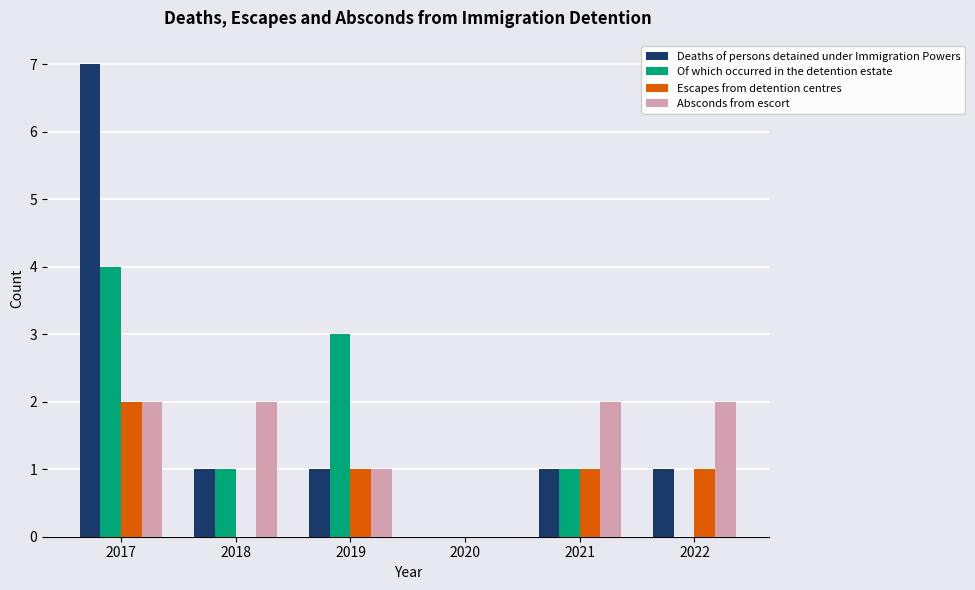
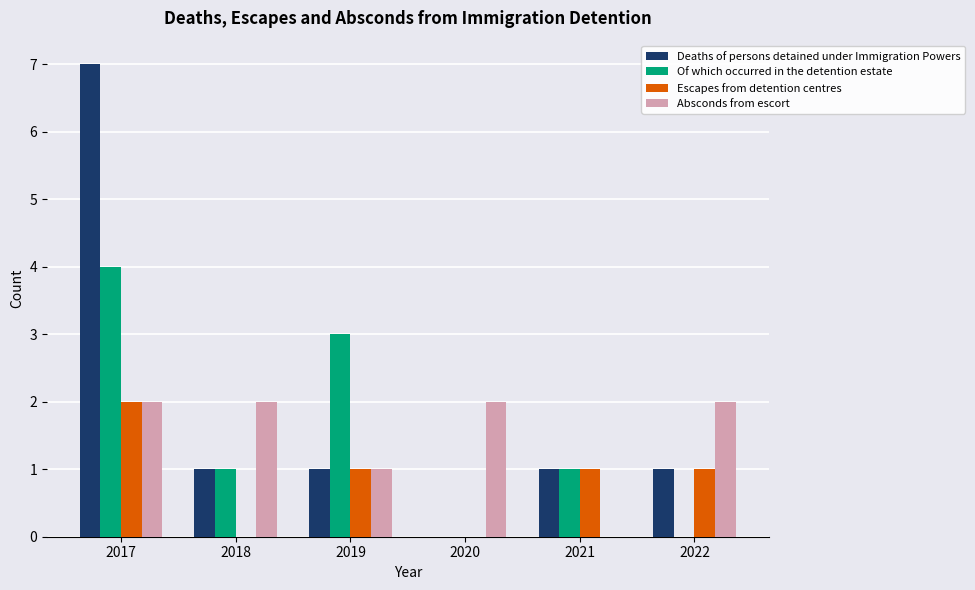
Absconds from escort, 2020: 0 -> 2
Absconds from escort, 2021: 2 -> 0
